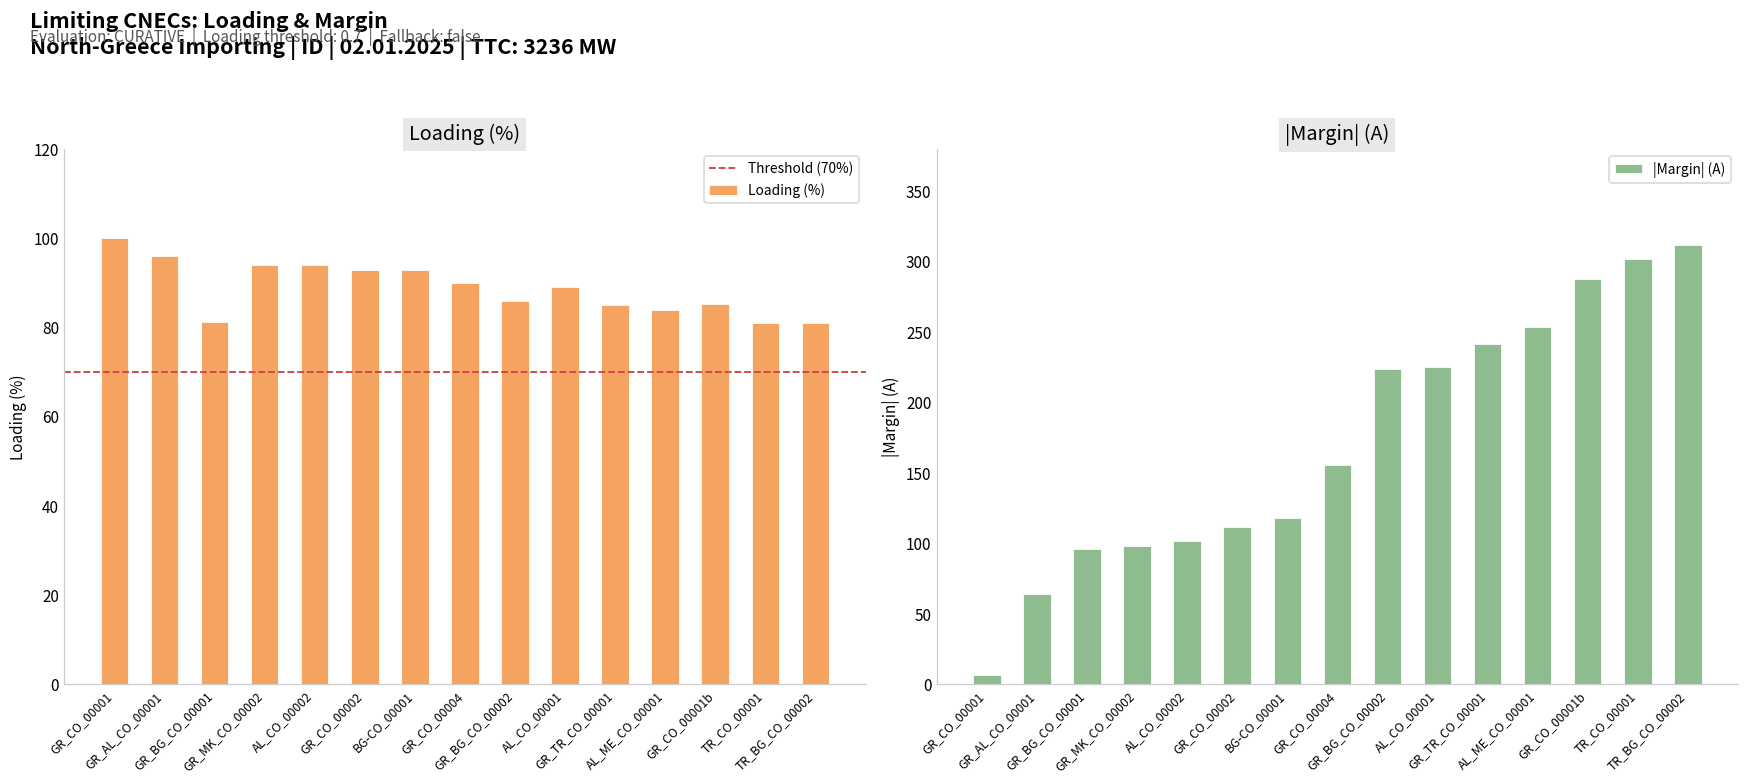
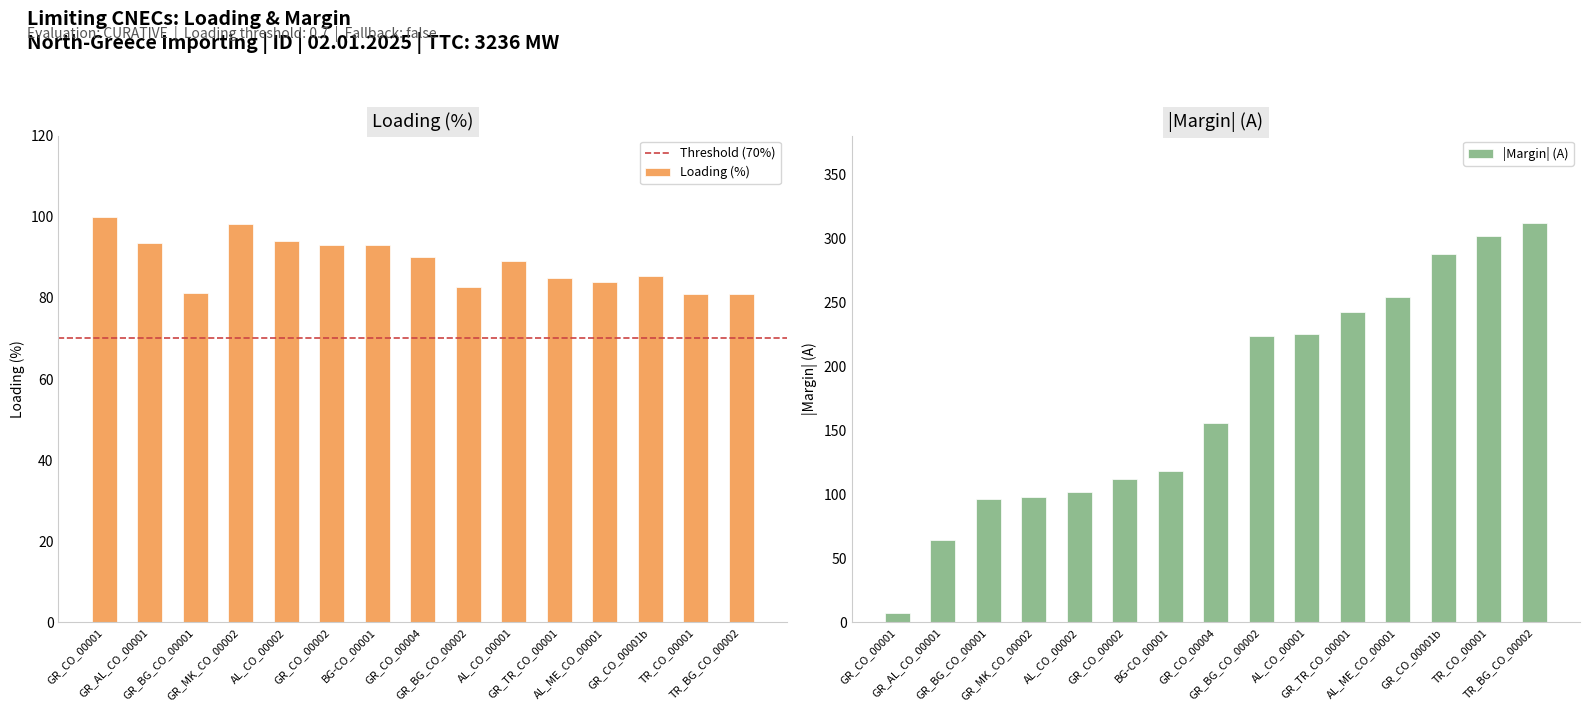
Loading (%), GR_AL_CO_00001: 96 -> 94
Loading (%), GR_MK_CO_00002: 94 -> 98
Loading (%), GR_BG_CO_00002: 86 -> 83
